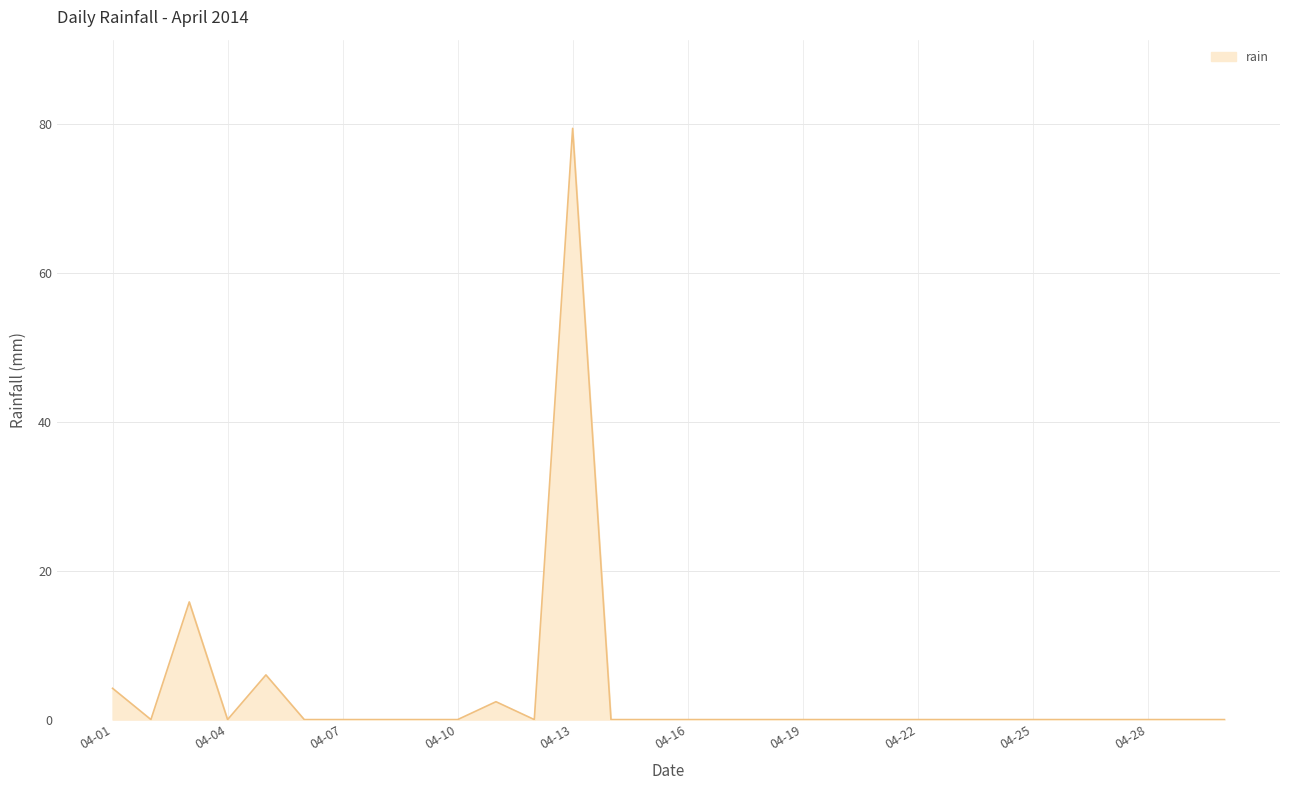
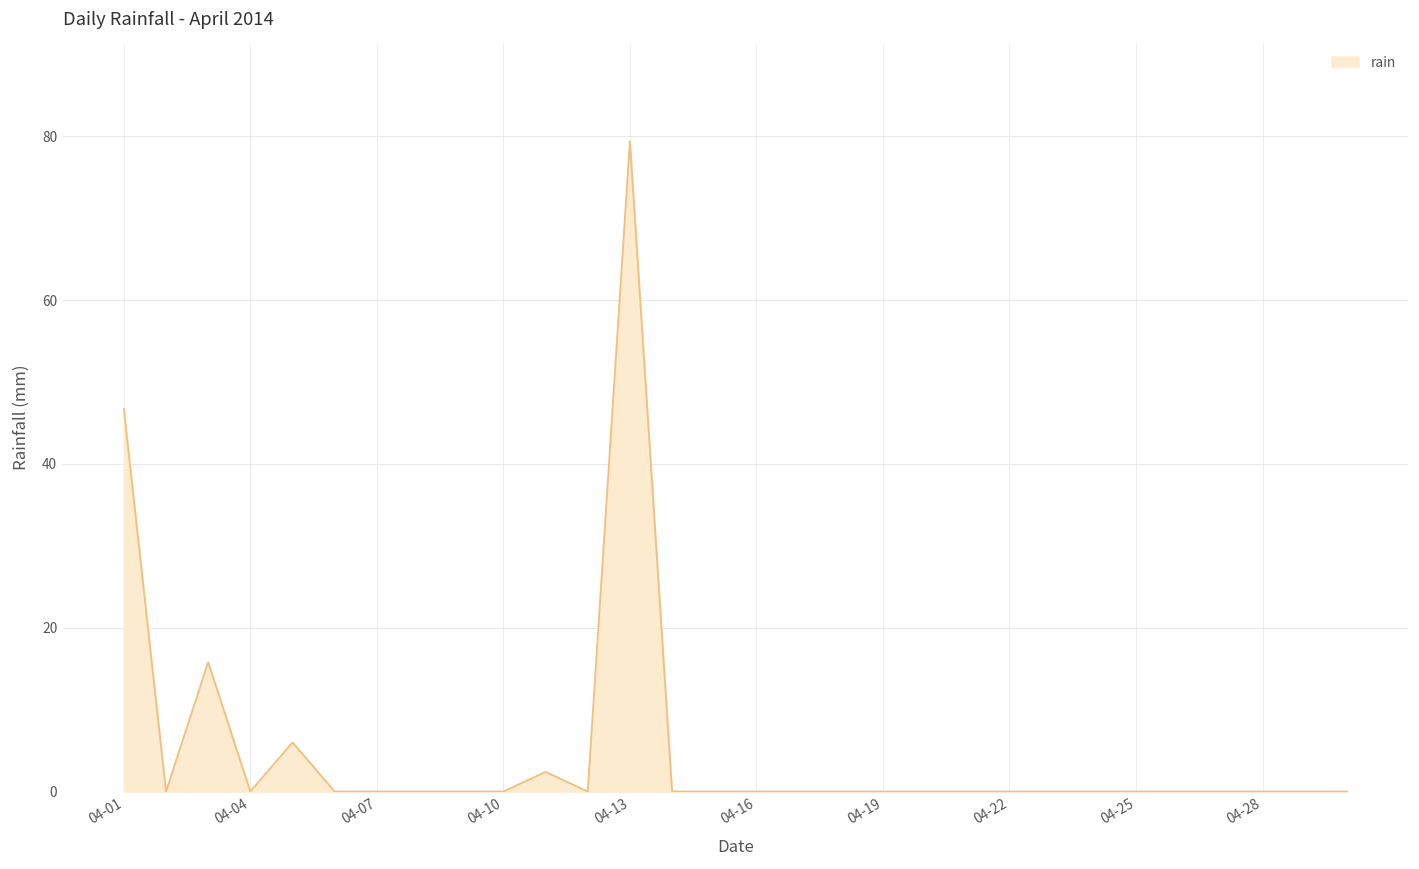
04-01: 4 -> 47
